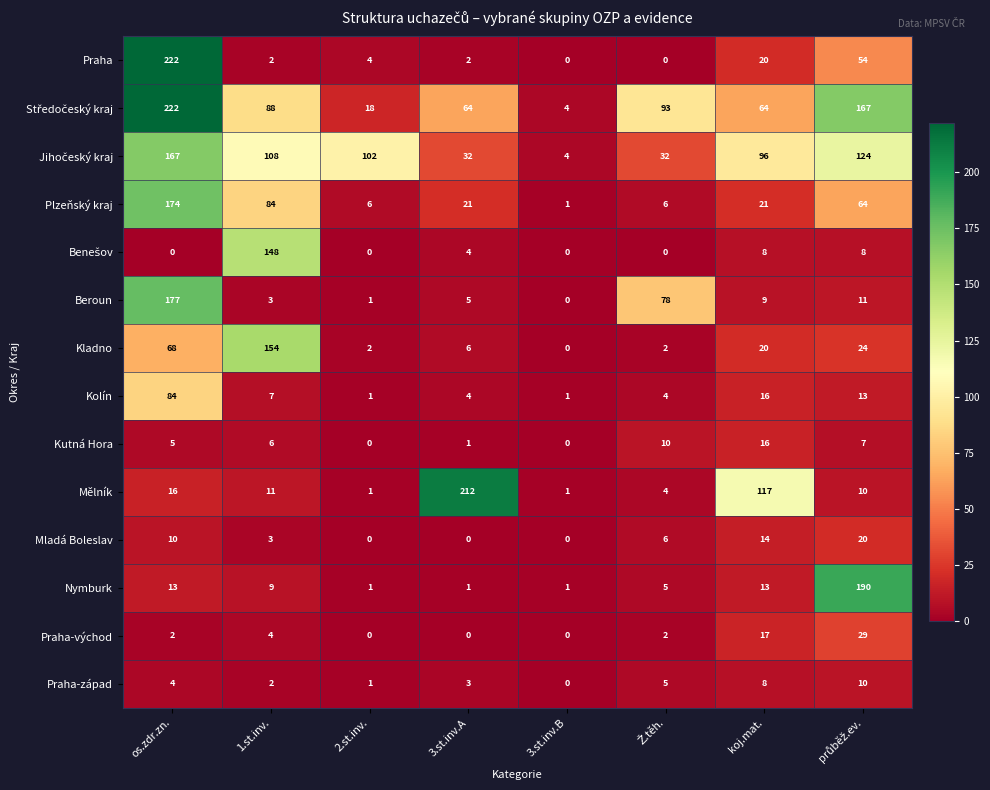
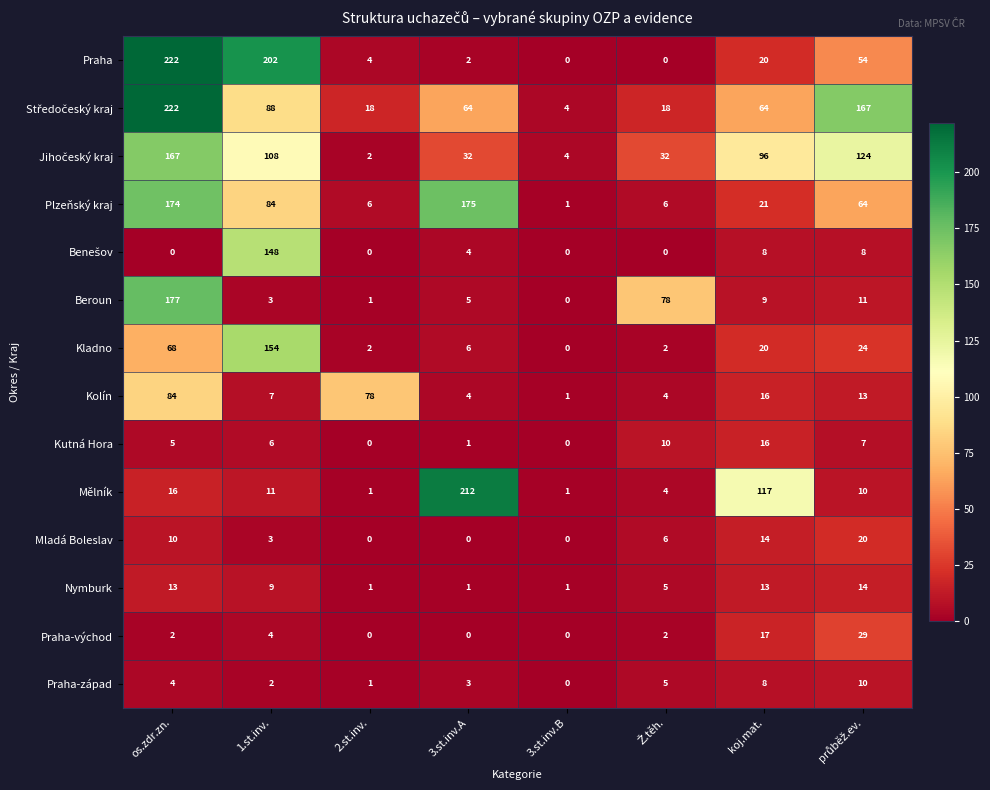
Praha, 1.st.inv.: 2 -> 202
Středočeský kraj, Ž.těh.: 93 -> 18
Jihočeský kraj, 2.st.inv.: 102 -> 2
Plzeňský kraj, 3.st.inv.A: 21 -> 175
Kolín, 2.st.inv.: 1 -> 78
Nymburk, průběž.ev.: 190 -> 14
